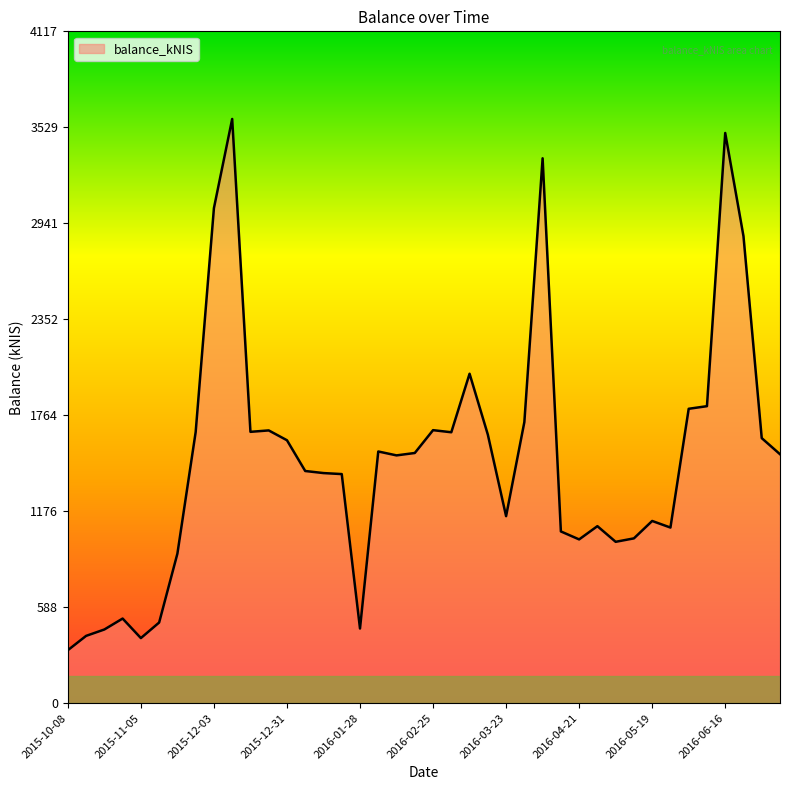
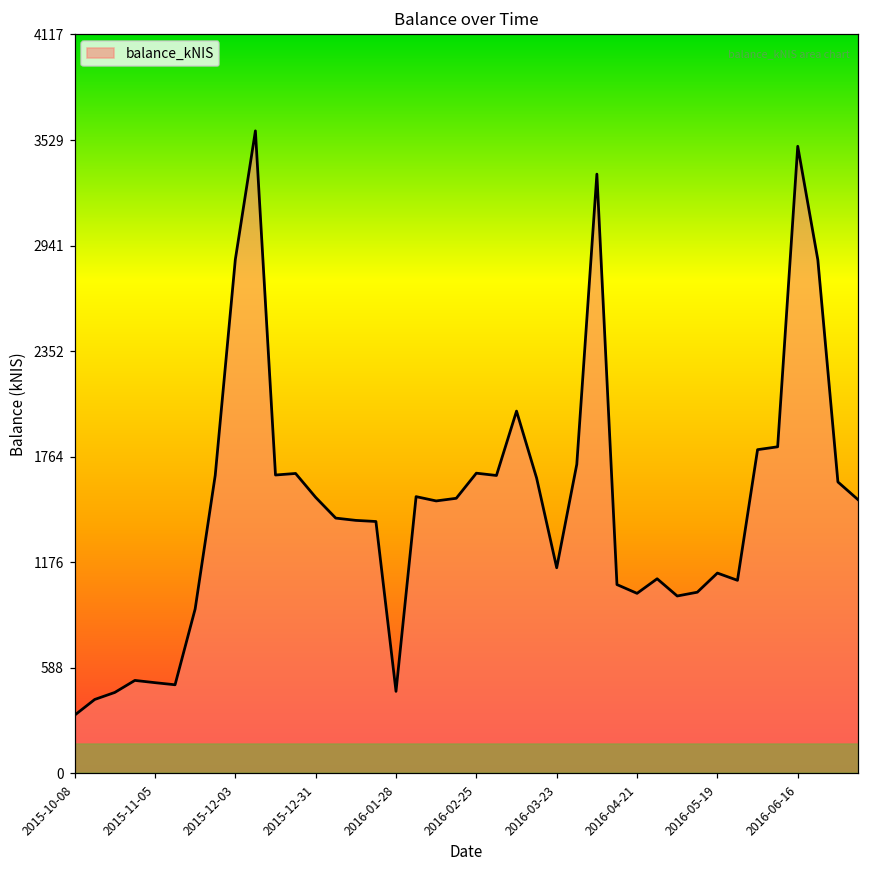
2015-11-05: 400 -> 510
2015-12-03: 3030 -> 2860
2015-12-31: 1610 -> 1540
